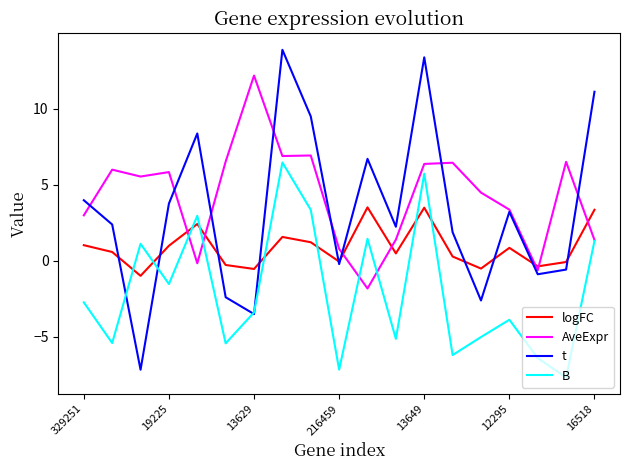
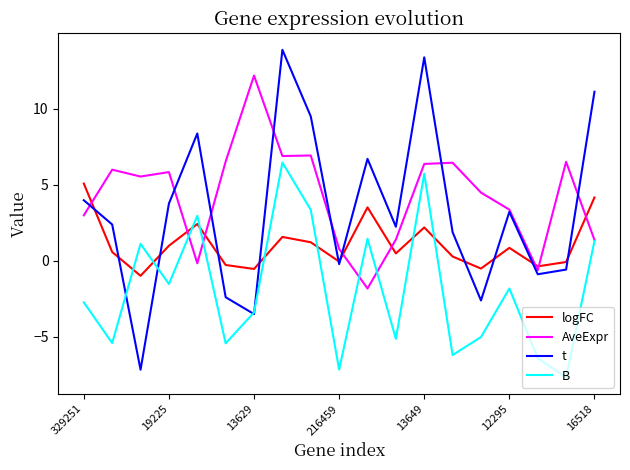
logFC, 329251: 1.0 -> 5.1
logFC, 13649: 3.5 -> 2.2
B, 12295: -3.9 -> -1.8
logFC, 16518: 3.4 -> 4.2
